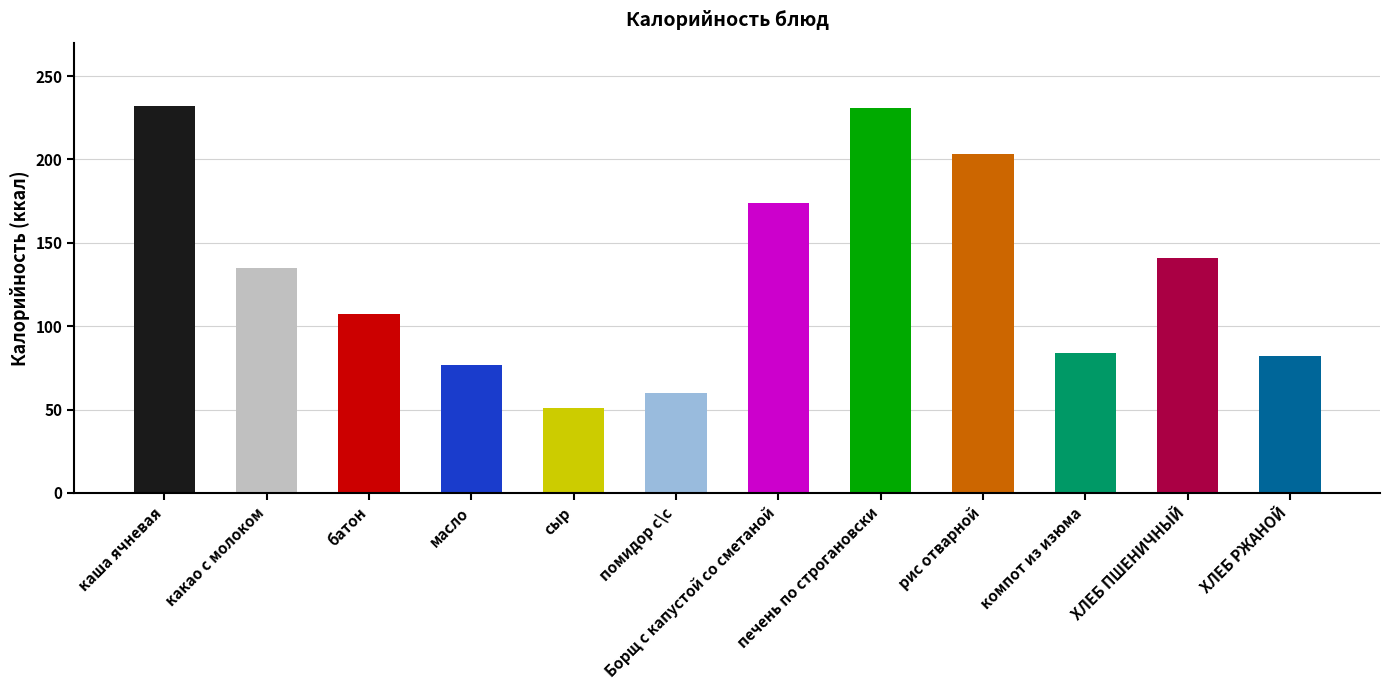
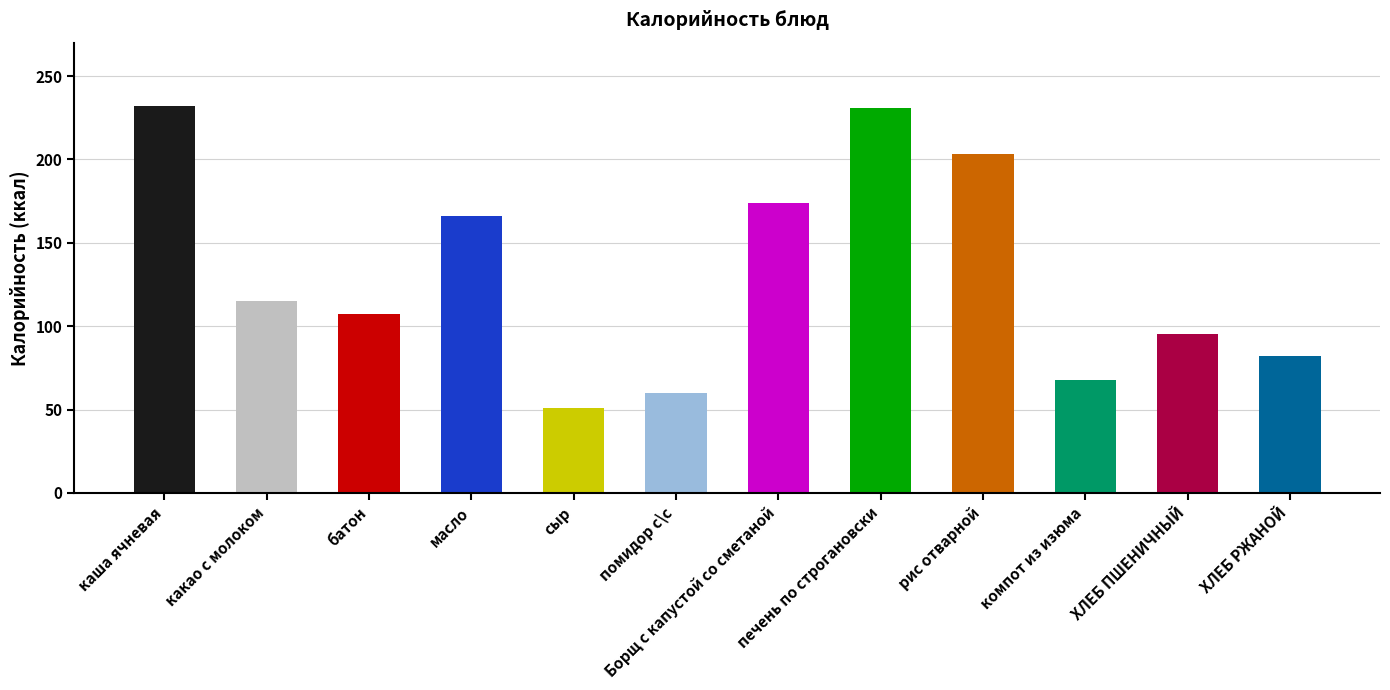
какао с молоком: 135 -> 115
масло: 77 -> 166
компот из изюма: 84 -> 68
ХЛЕБ ПШЕНИЧНЫЙ: 141 -> 95
